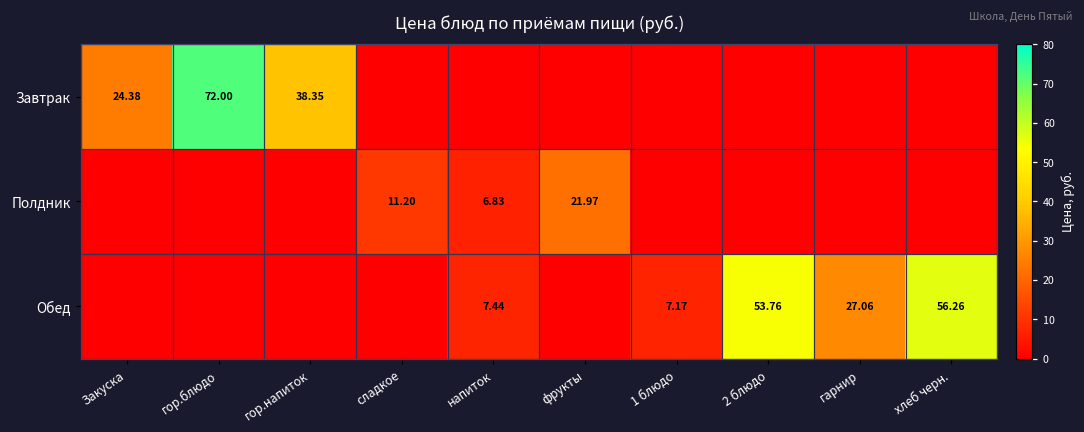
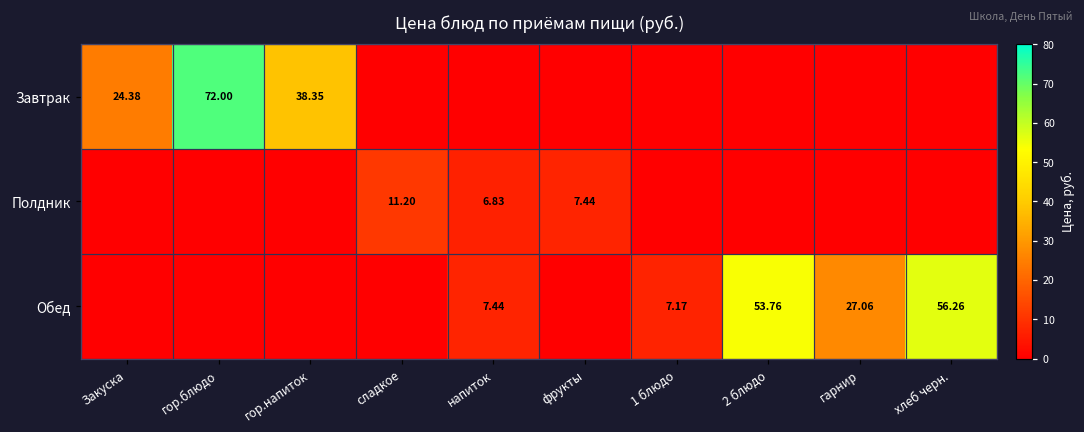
Полдник, фрукты: 21.97 -> 7.44
